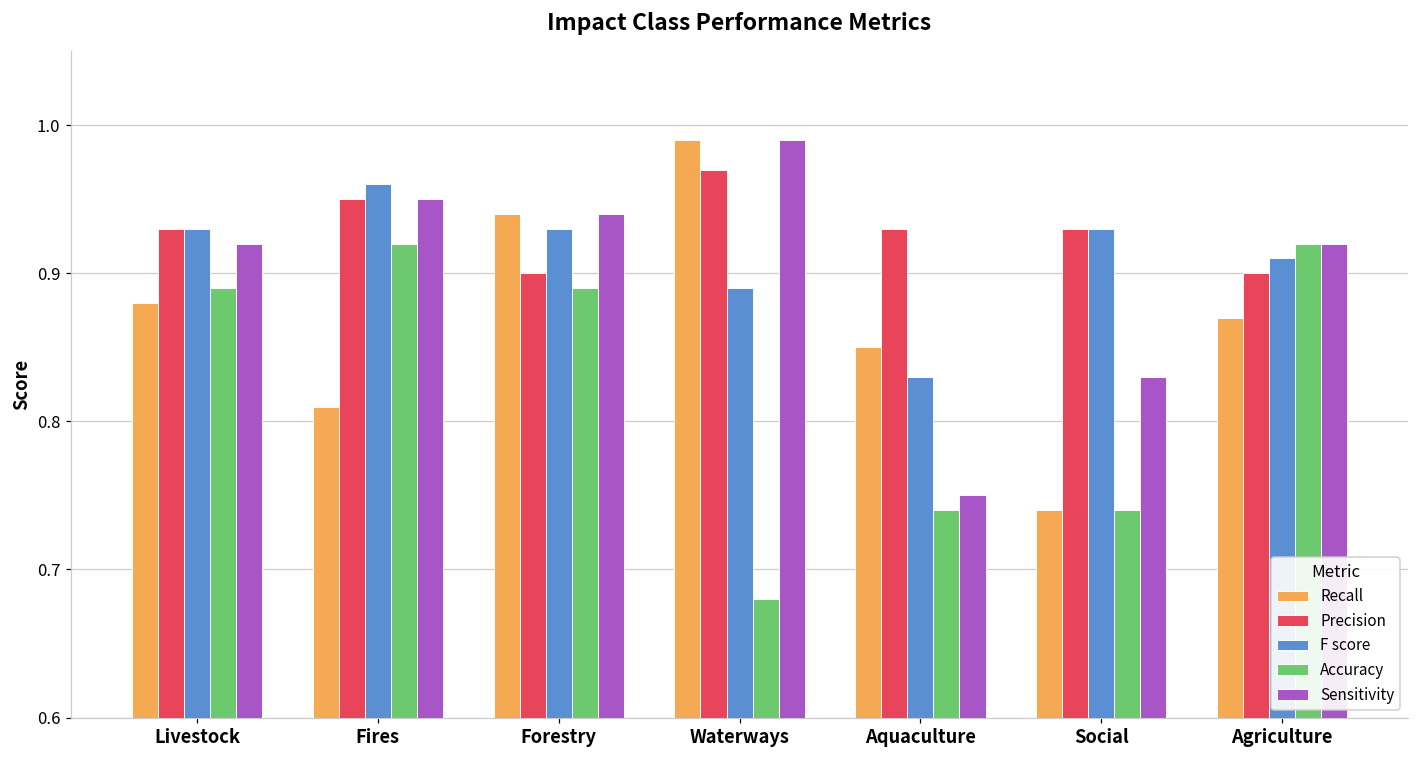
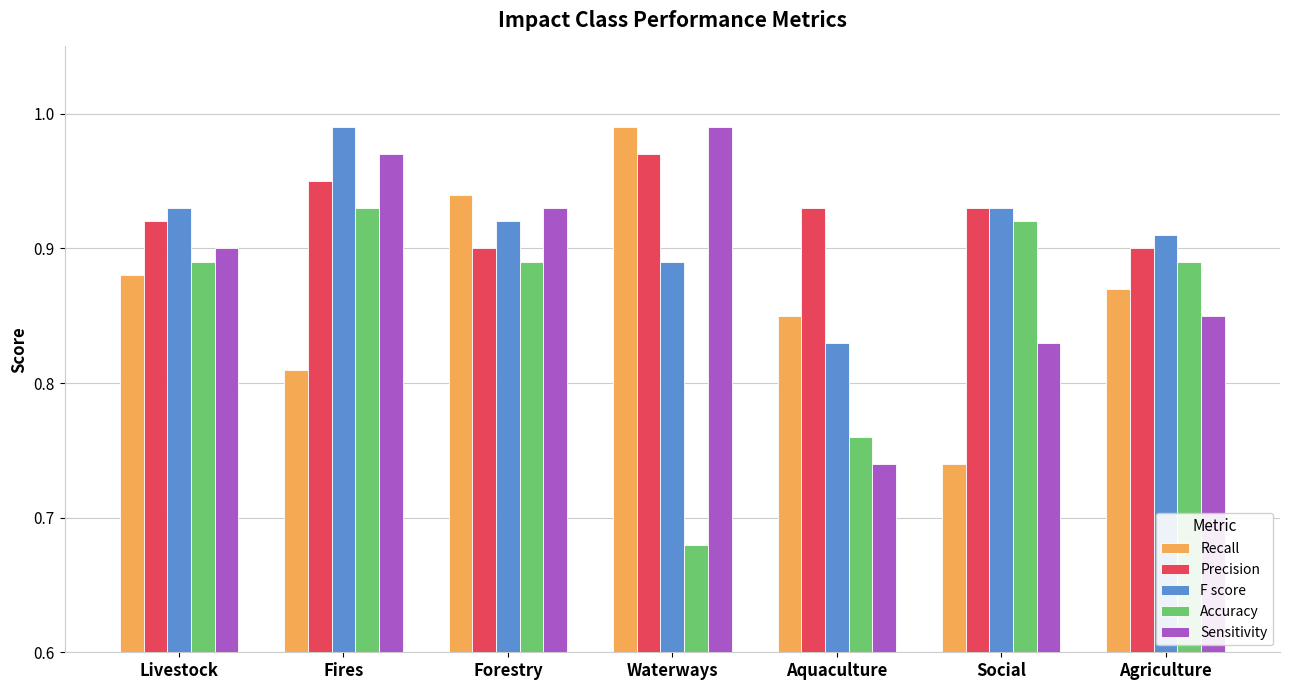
Precision, Livestock: 0.93 -> 0.92
Sensitivity, Livestock: 0.92 -> 0.90
F score, Fires: 0.96 -> 0.99
Accuracy, Fires: 0.92 -> 0.93
Sensitivity, Fires: 0.95 -> 0.97
F score, Forestry: 0.93 -> 0.92
Sensitivity, Forestry: 0.94 -> 0.93
Accuracy, Aquaculture: 0.74 -> 0.76
Sensitivity, Aquaculture: 0.75 -> 0.74
Accuracy, Social: 0.74 -> 0.92
Accuracy, Agriculture: 0.92 -> 0.89
Sensitivity, Agriculture: 0.92 -> 0.85
